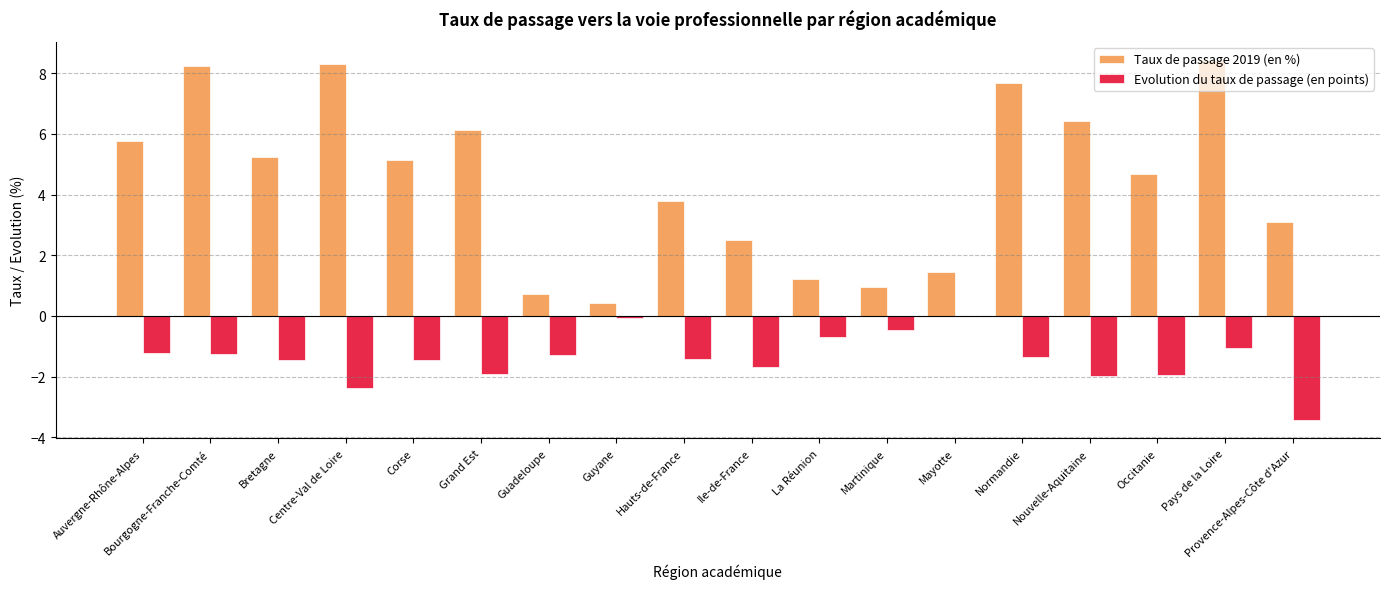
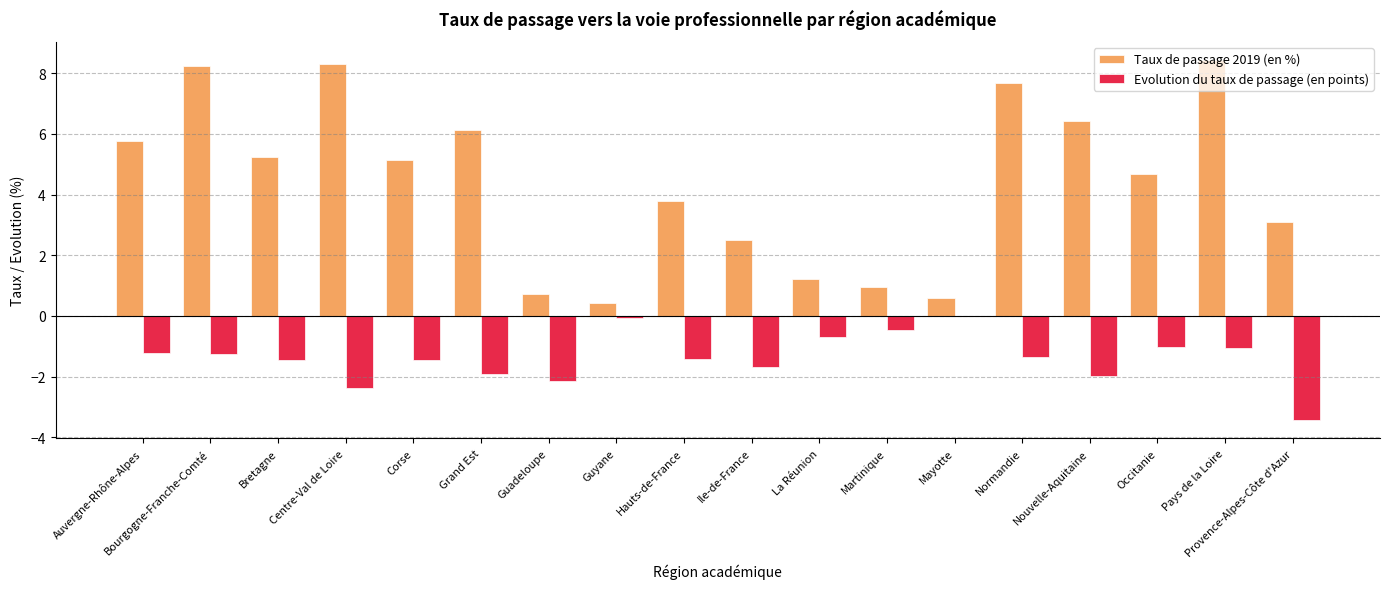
Evolution du taux de passage (en points), Guadeloupe: -1.3 -> -2.1
Taux de passage 2019 (en %), Mayotte: 1.4 -> 0.6
Evolution du taux de passage (en points), Occitanie: -2.0 -> -1.0
